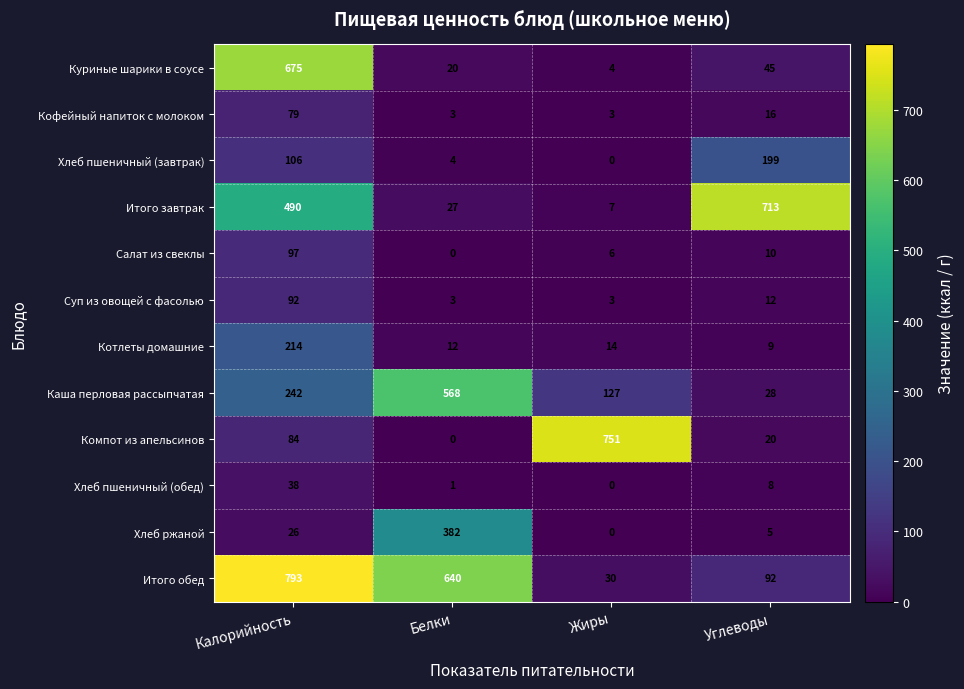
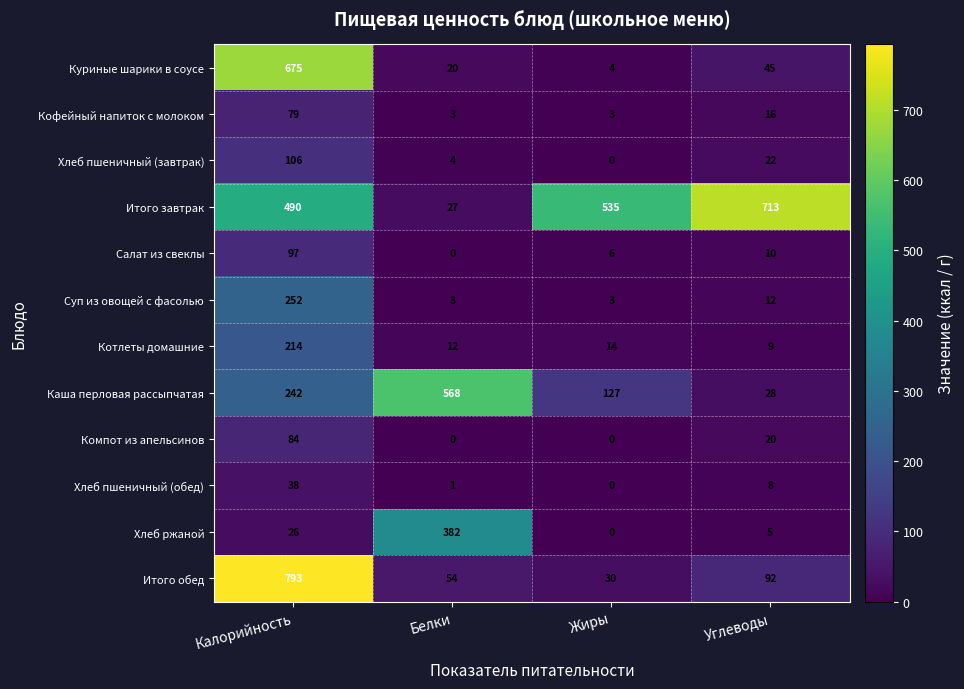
Хлеб пшеничный (завтрак), Углеводы: 199 -> 22
Итого завтрак, Жиры: 7 -> 535
Суп из овощей с фасолью, Калорийность: 92 -> 252
Компот из апельсинов, Жиры: 751 -> 0
Итого обед, Белки: 640 -> 54
